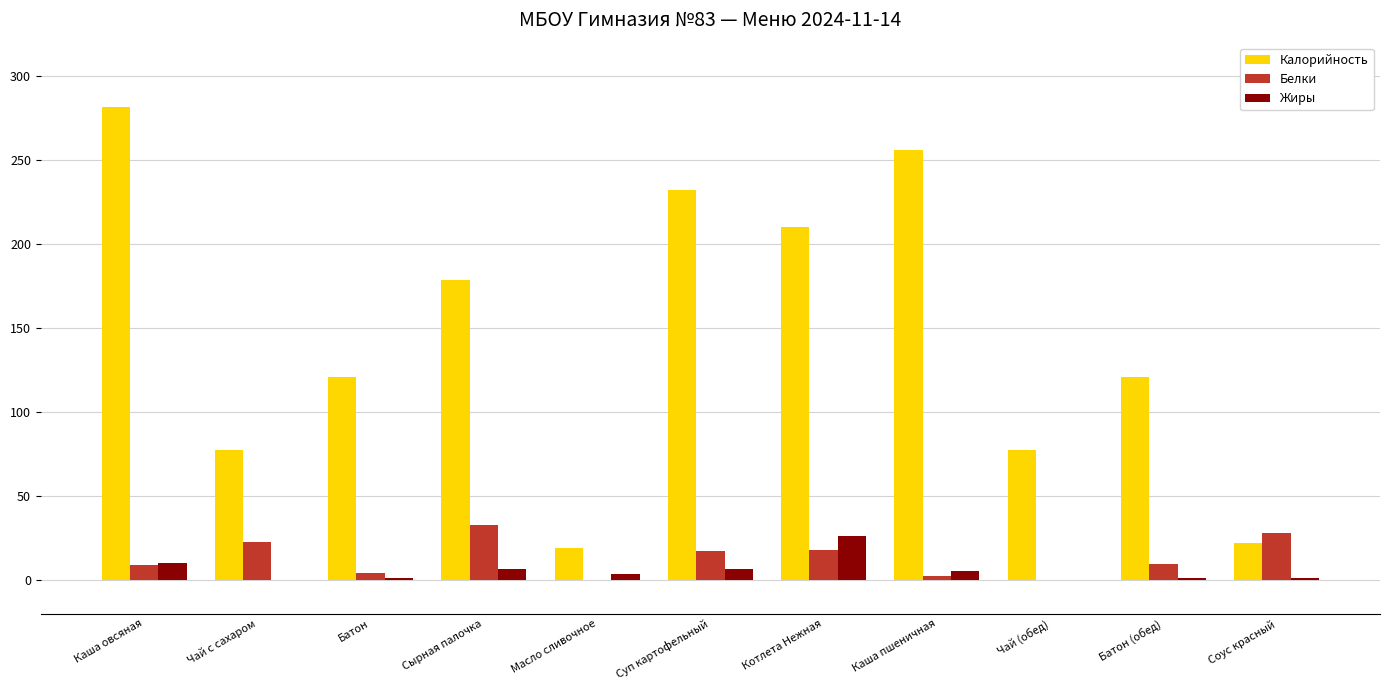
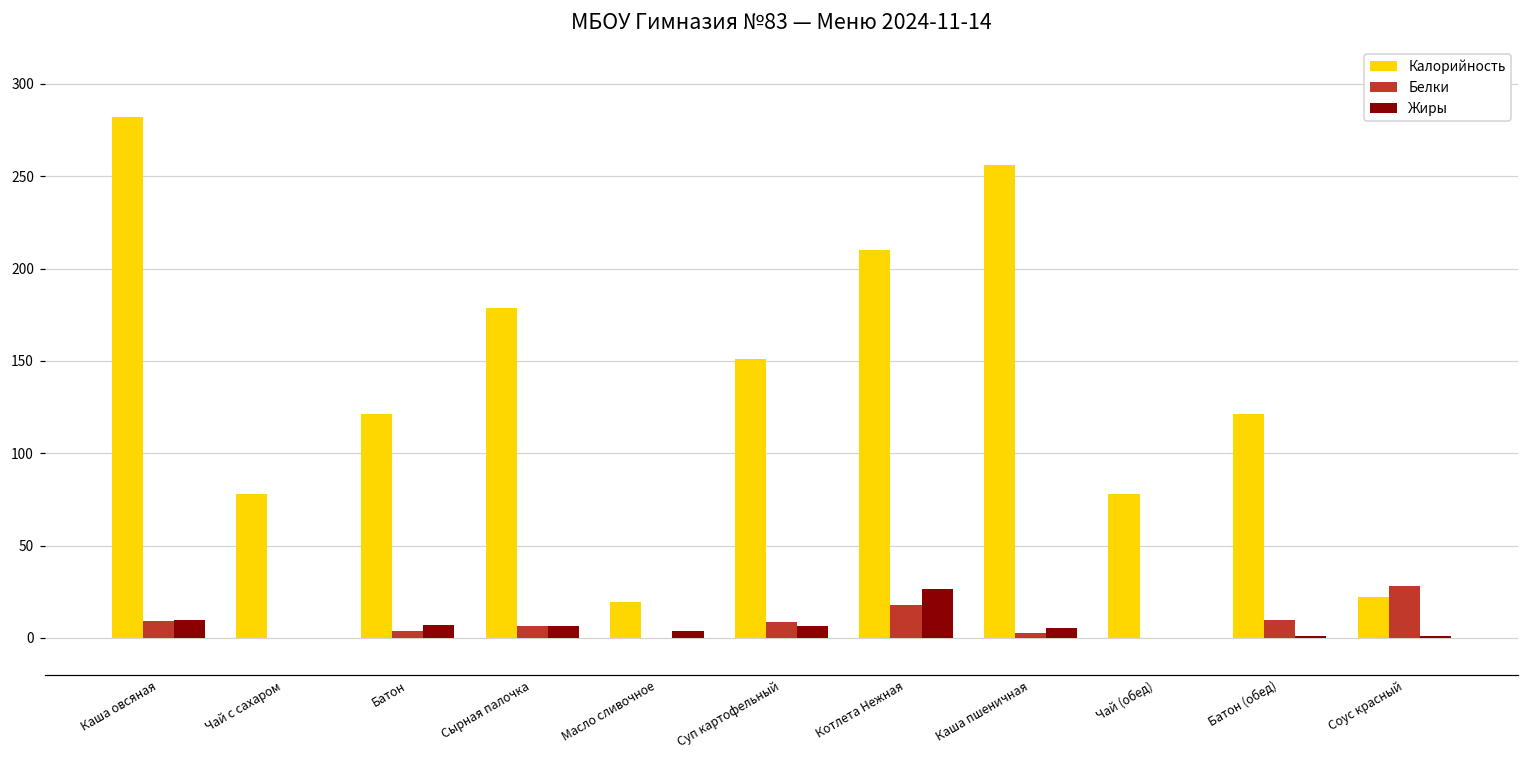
Белки, Чай с сахаром: 23 -> 0
Жиры, Батон: 1 -> 7
Белки, Сырная палочка: 33 -> 7
Калорийность, Суп картофельный: 232 -> 151
Белки, Суп картофельный: 18 -> 9
